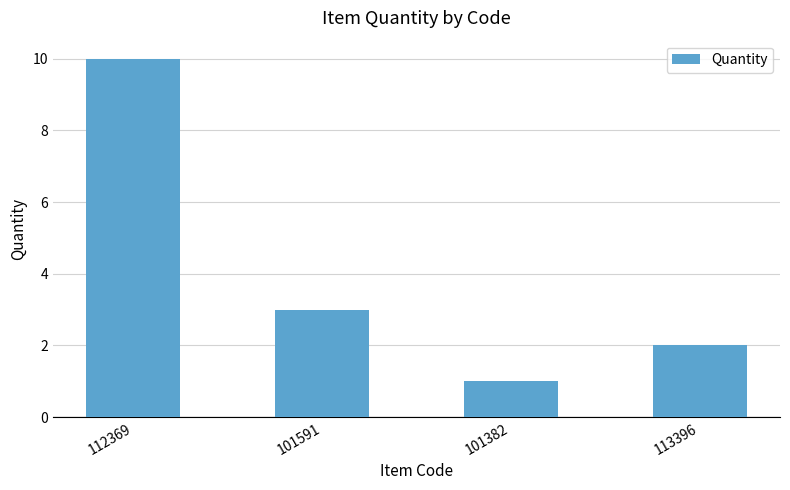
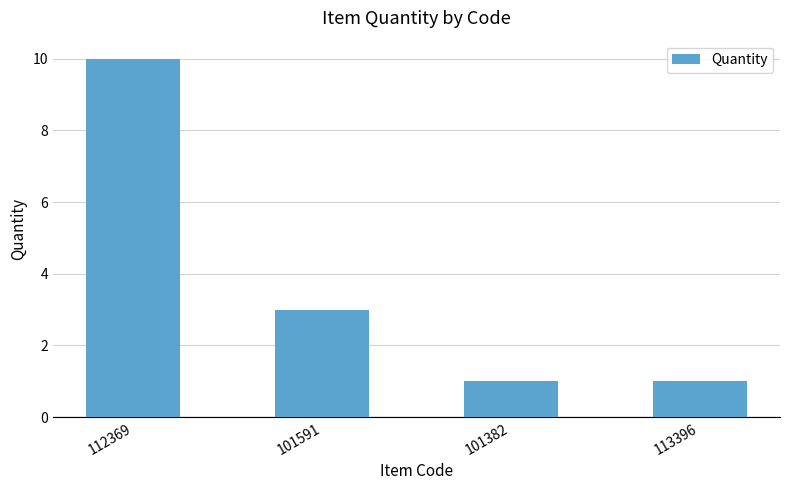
113396: 2 -> 1
